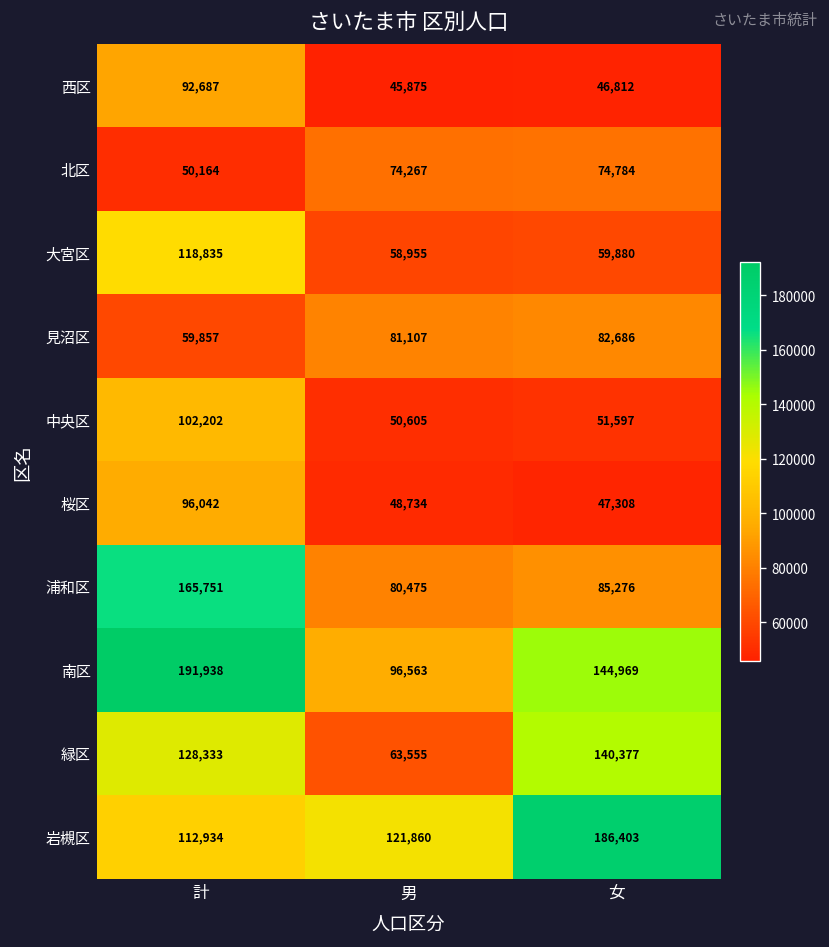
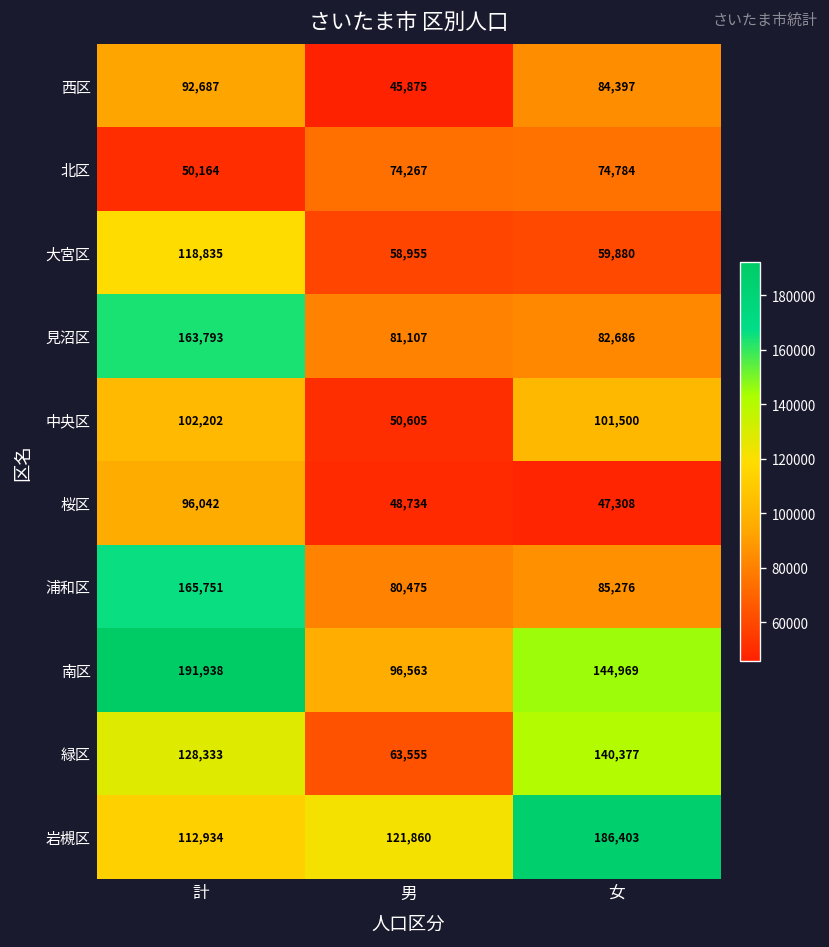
西区, 女: 46,812 -> 84,397
見沼区, 計: 59,857 -> 163,793
中央区, 女: 51,597 -> 101,500
